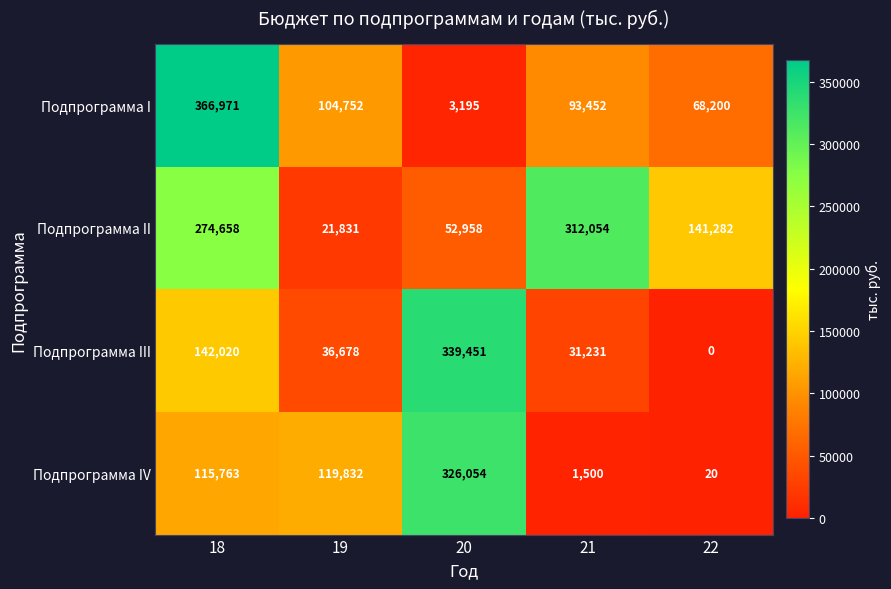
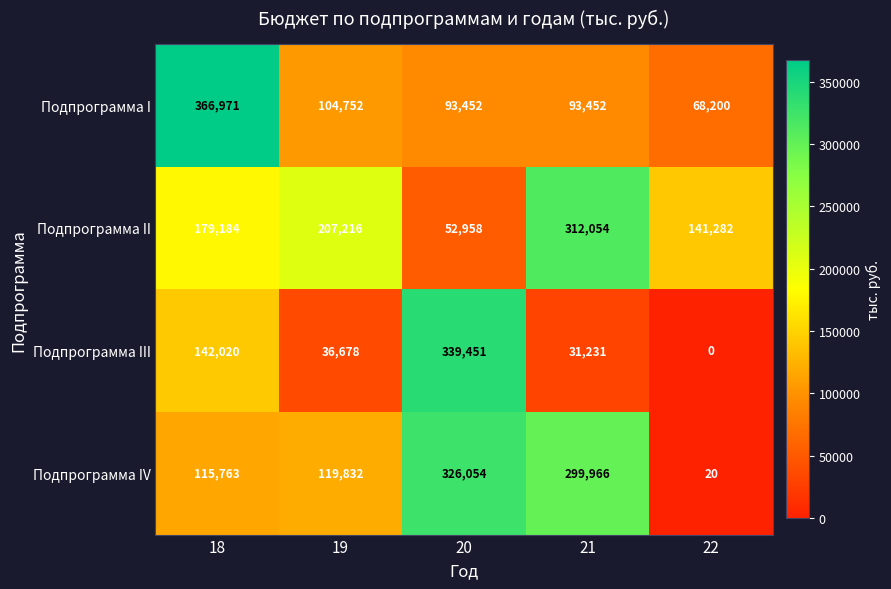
Подпрограмма I, 20: 3,195 -> 93,452
Подпрограмма II, 18: 274,658 -> 179,184
Подпрограмма II, 19: 21,831 -> 207,216
Подпрограмма IV, 21: 1,500 -> 299,966
